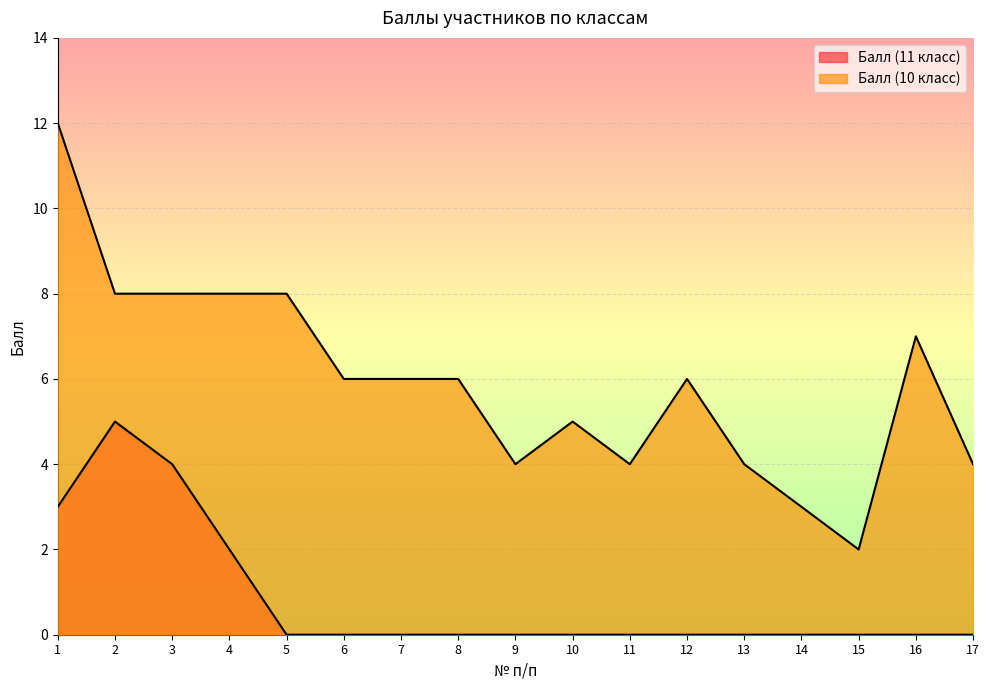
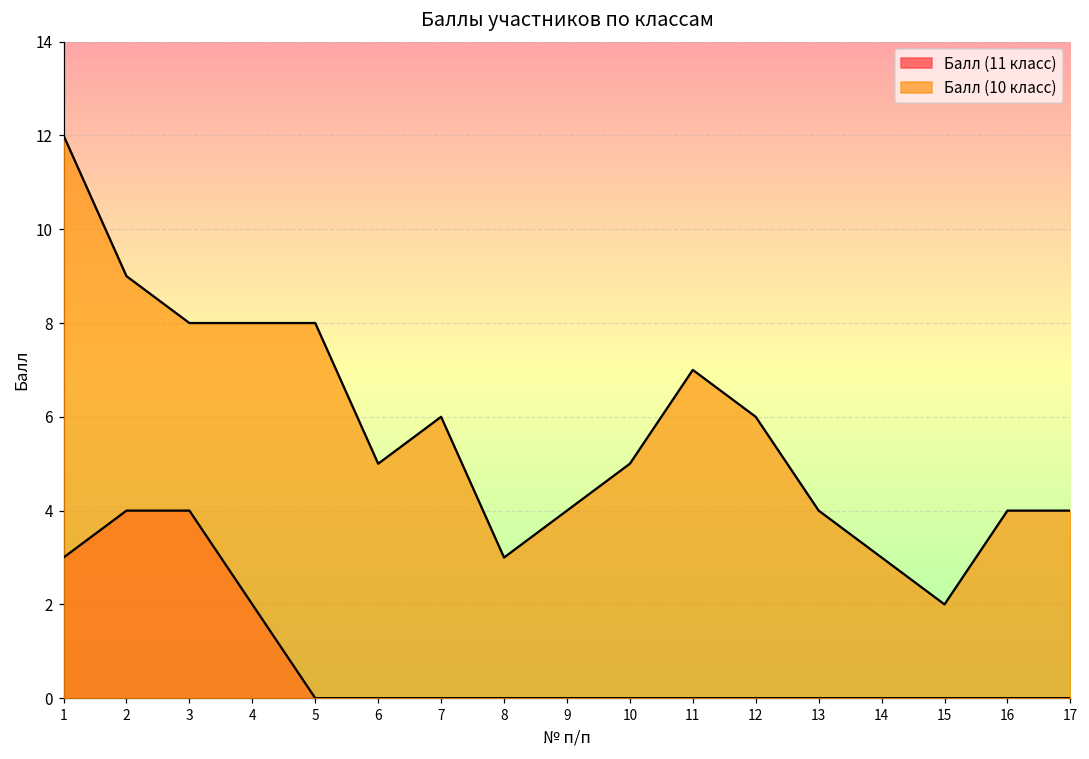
Балл (11 класс), 2: 5 -> 4
Балл (10 класс), 2: 8 -> 9
Балл (10 класс), 6: 6 -> 5
Балл (10 класс), 8: 6 -> 3
Балл (10 класс), 11: 4 -> 7
Балл (10 класс), 16: 7 -> 4
